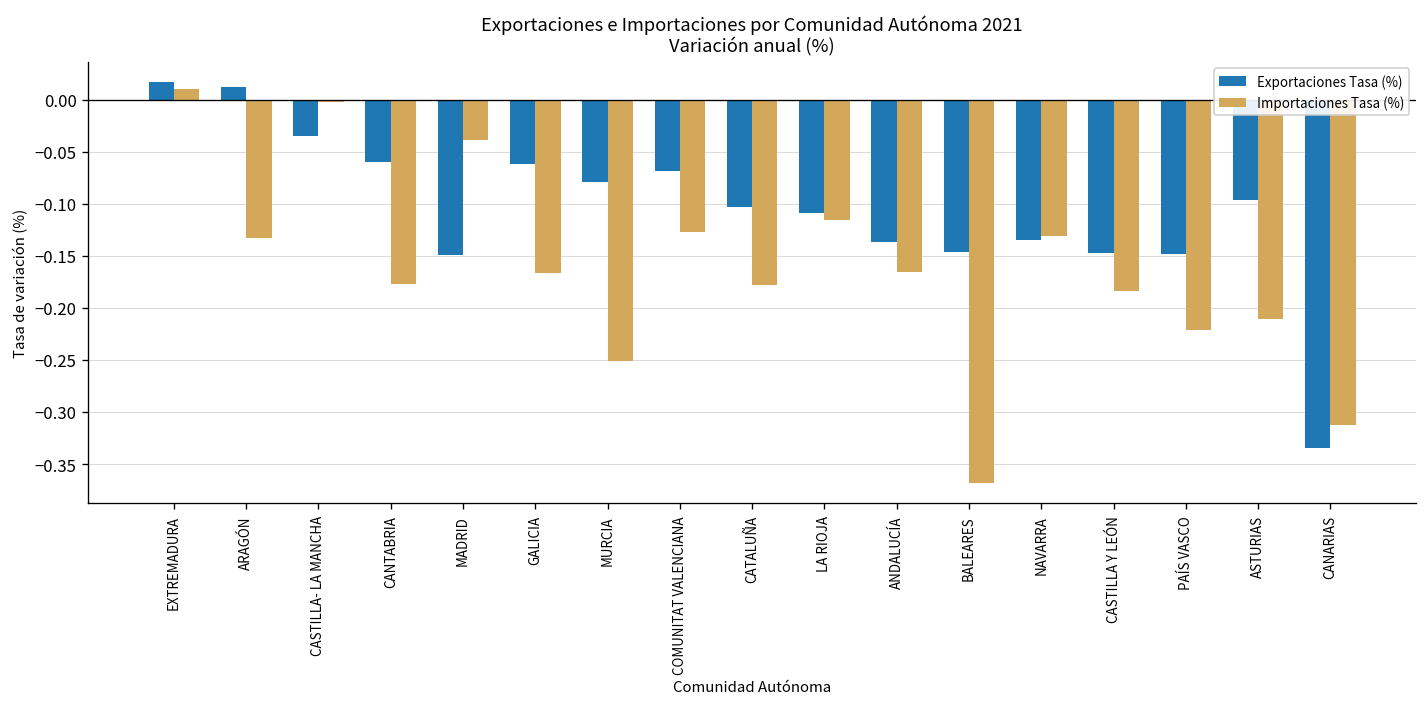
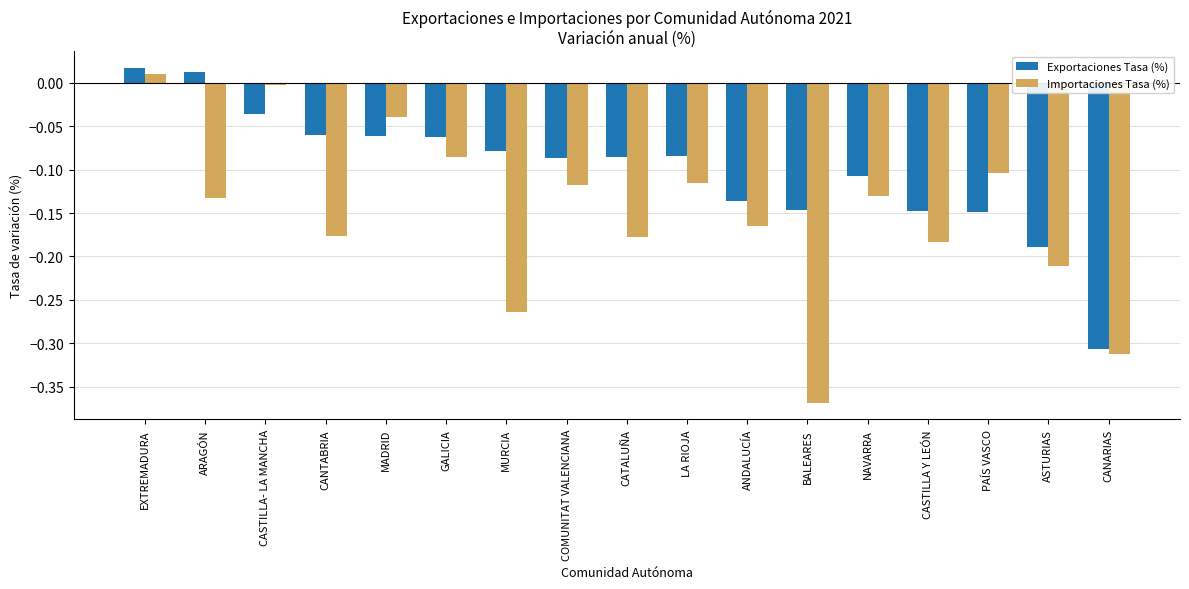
Exportaciones Tasa (%), MADRID: -0.15 -> -0.06
Importaciones Tasa (%), GALICIA: -0.17 -> -0.09
Importaciones Tasa (%), MURCIA: -0.25 -> -0.26
Exportaciones Tasa (%), COMUNITAT VALENCIANA: -0.07 -> -0.09
Importaciones Tasa (%), COMUNITAT VALENCIANA: -0.13 -> -0.12
Exportaciones Tasa (%), CATALUÑA: -0.10 -> -0.09
Exportaciones Tasa (%), LA RIOJA: -0.11 -> -0.08
Exportaciones Tasa (%), NAVARRA: -0.13 -> -0.11
Importaciones Tasa (%), PAÍS VASCO: -0.22 -> -0.10
Exportaciones Tasa (%), ASTURIAS: -0.10 -> -0.19
Exportaciones Tasa (%), CANARIAS: -0.33 -> -0.31
